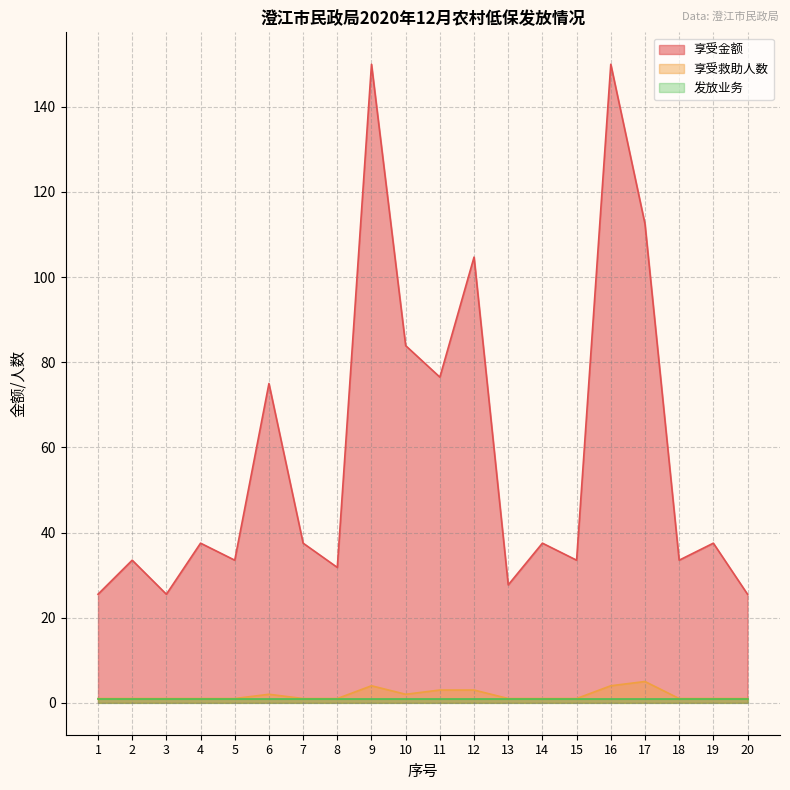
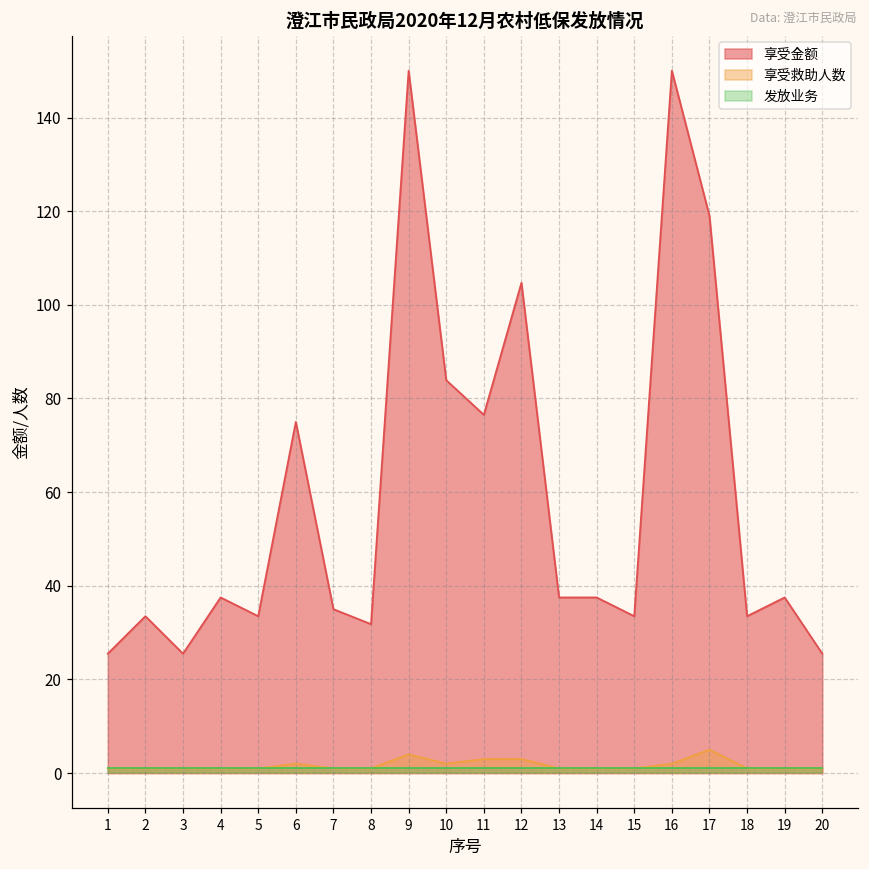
享受金额, 7: 38 -> 35
享受金额, 13: 28 -> 38
享受救助人数, 16: 4 -> 2
享受金额, 17: 113 -> 119
